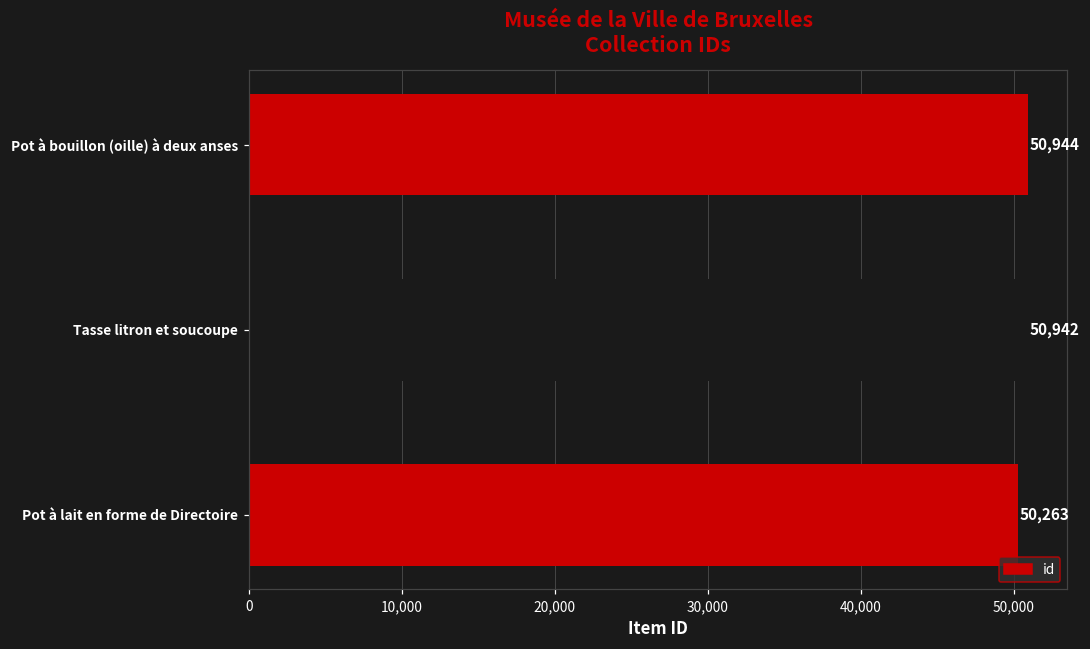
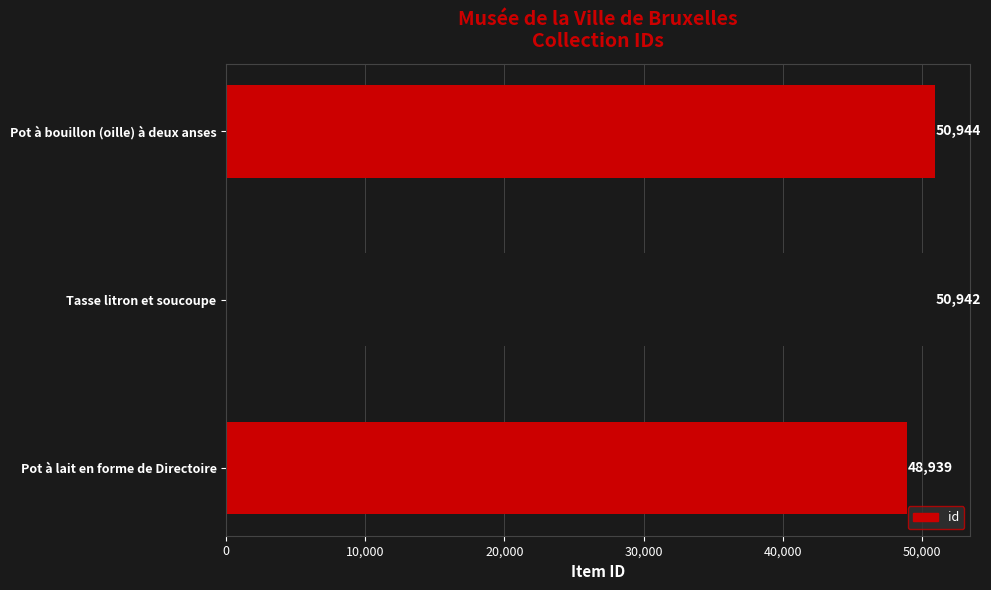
Pot à lait en forme de Directoire: 50,263 -> 48,939
